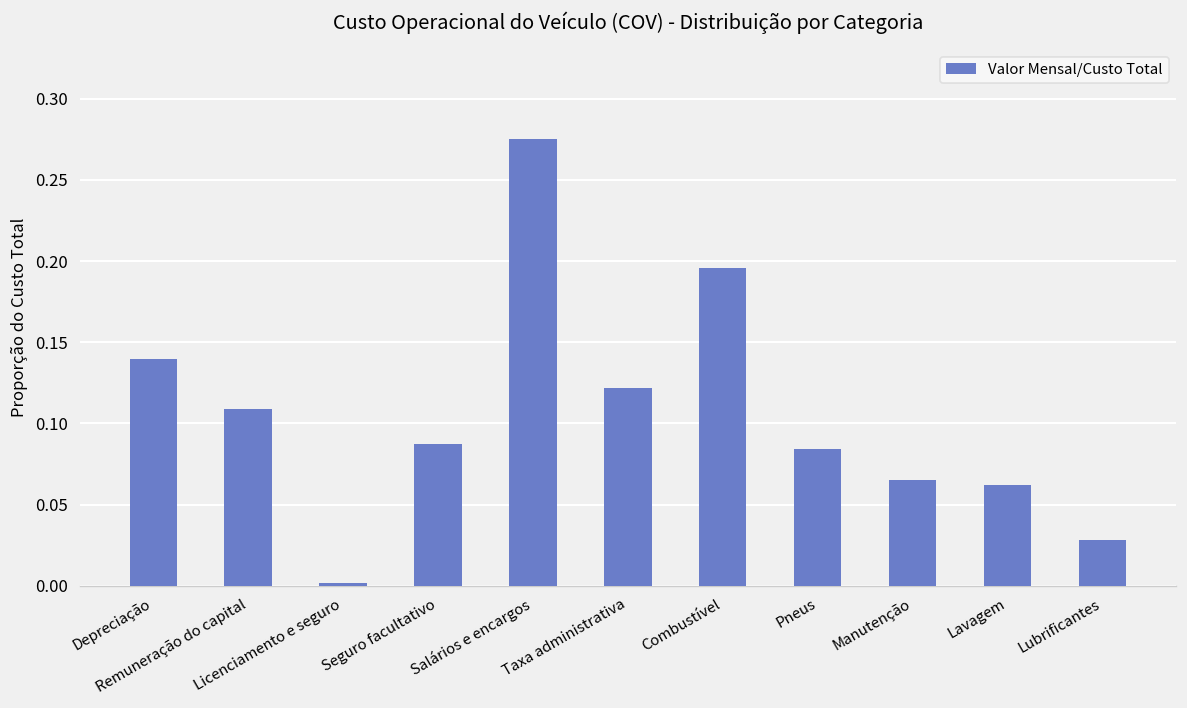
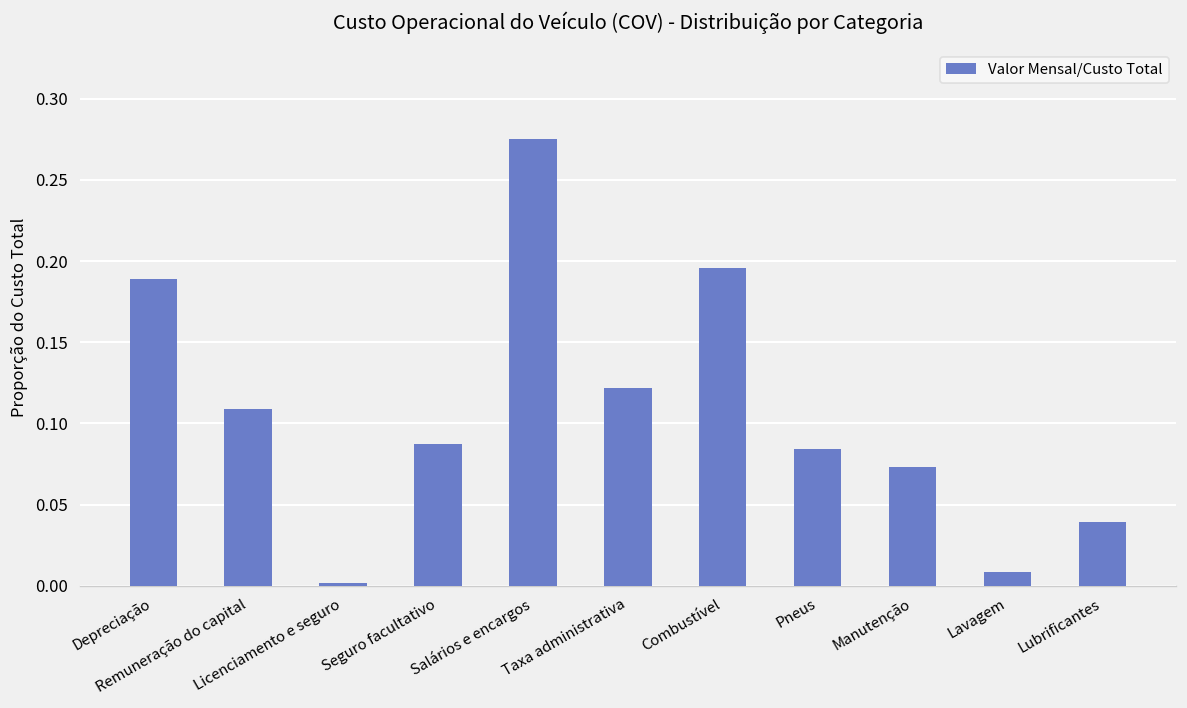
Depreciação: 0.140 -> 0.189
Manutenção: 0.065 -> 0.073
Lavagem: 0.062 -> 0.008
Lubrificantes: 0.028 -> 0.039
